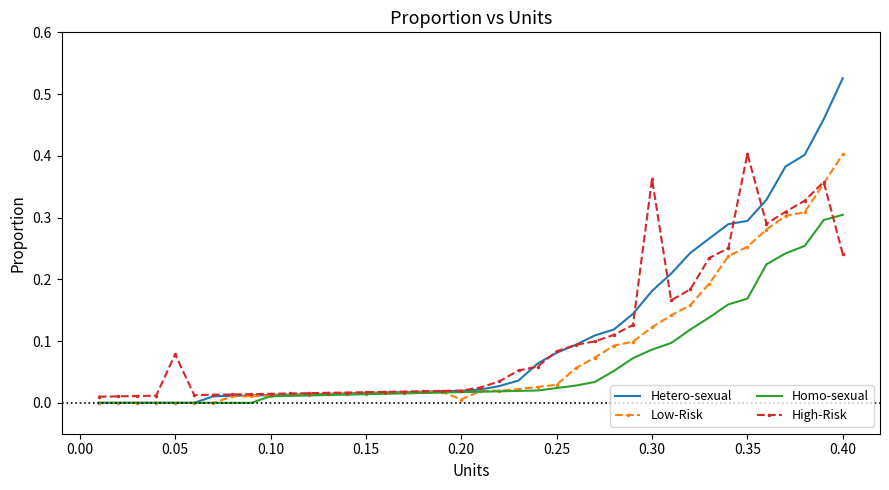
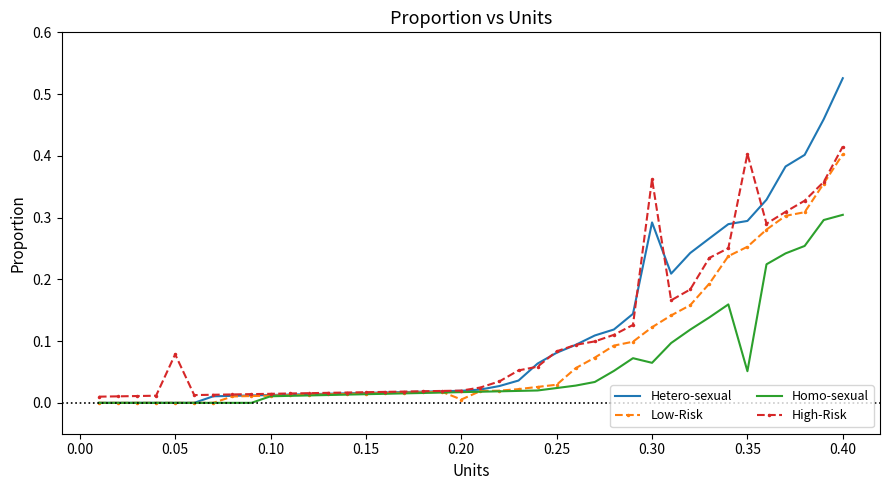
Hetero-sexual, 0.30: 0.18 -> 0.29
Homo-sexual, 0.30: 0.09 -> 0.06
Homo-sexual, 0.35: 0.17 -> 0.05
High-Risk, 0.40: 0.24 -> 0.42
